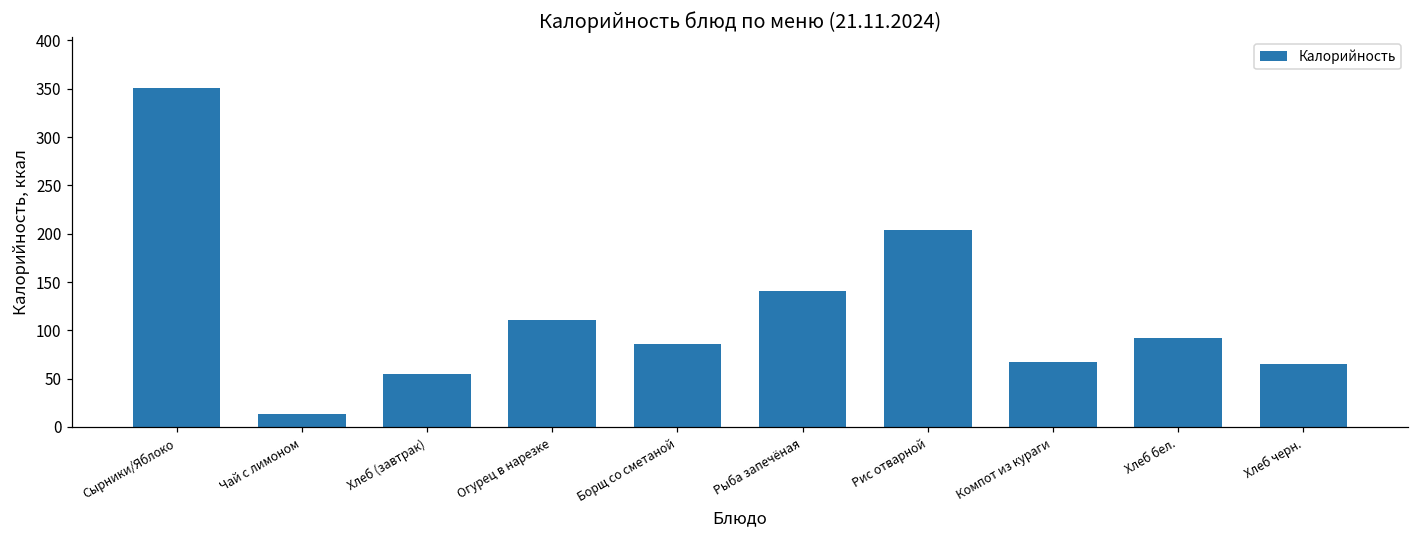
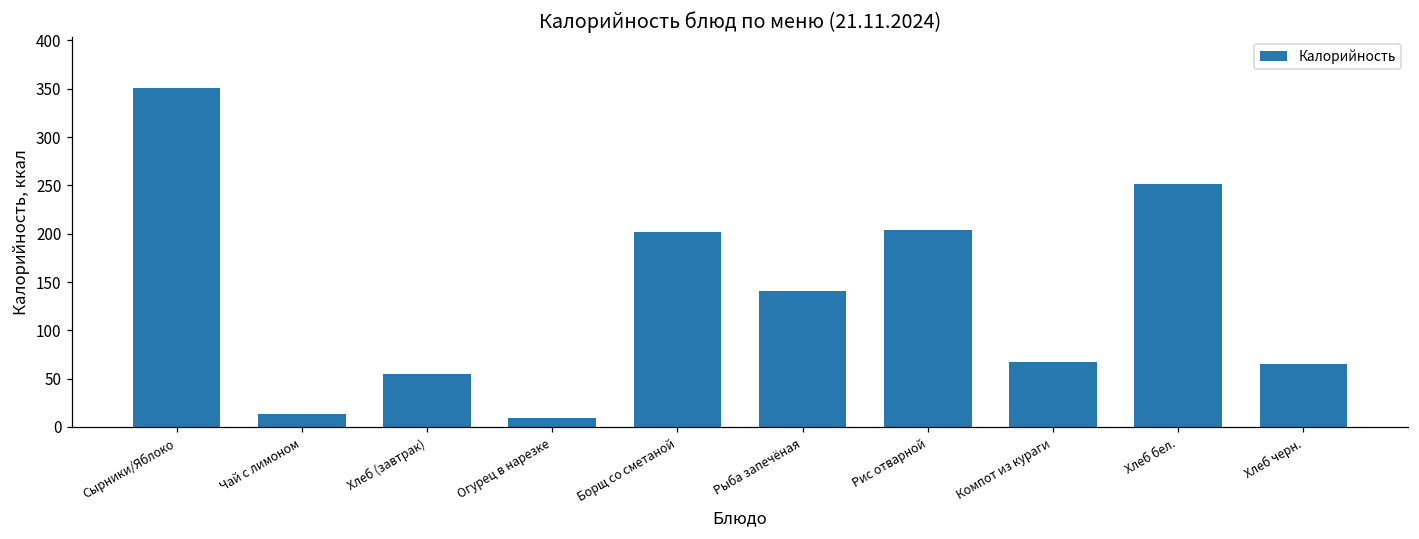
Огурец в нарезке: 110 -> 10
Борщ со сметаной: 90 -> 200
Хлеб бел.: 90 -> 250
